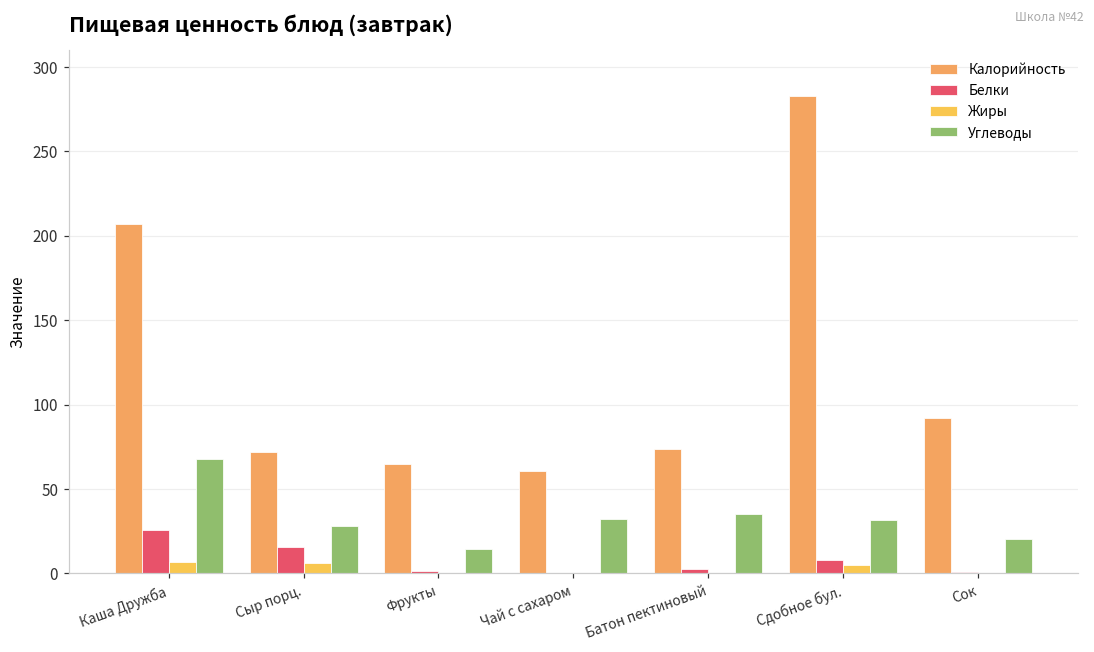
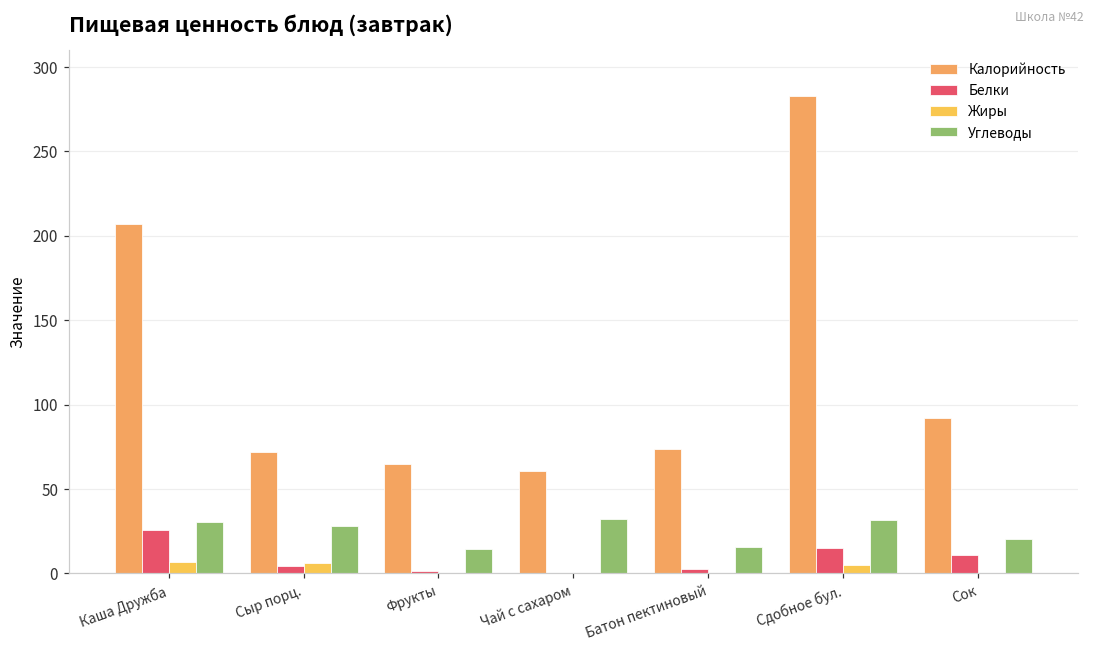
Углеводы, Каша Дружба: 68 -> 31
Белки, Сыр порц.: 16 -> 5
Углеводы, Батон пектиновый: 35 -> 16
Белки, Сдобное бул.: 8 -> 15
Белки, Сок: 1 -> 11
